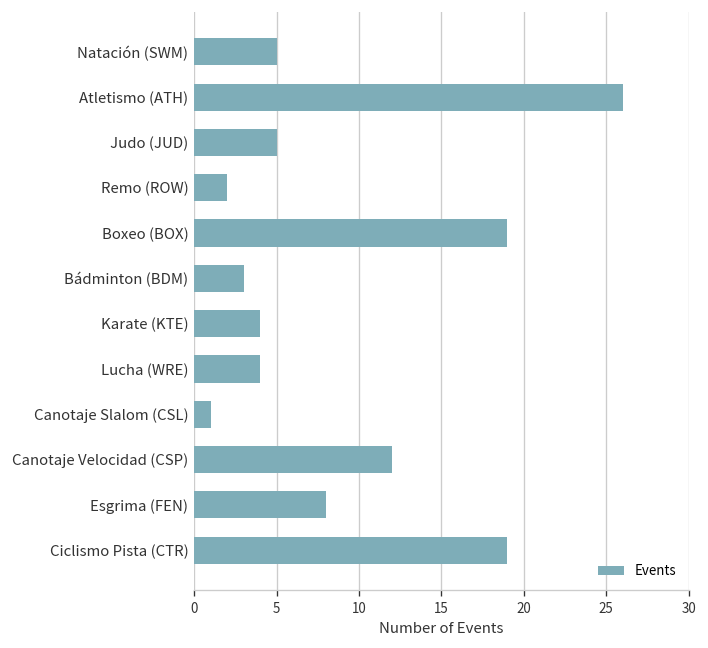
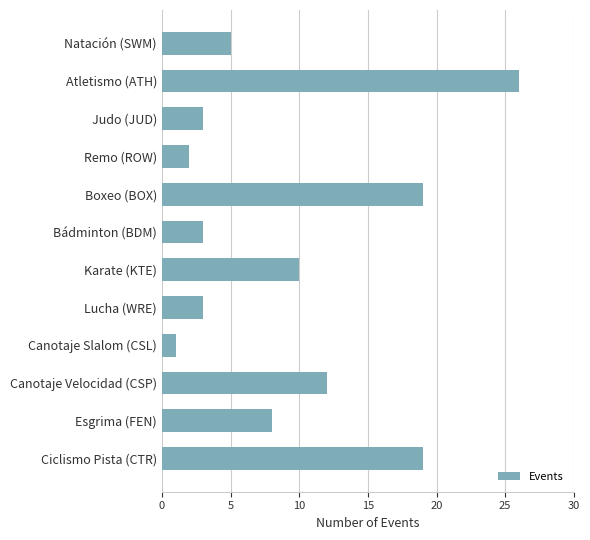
Judo (JUD): 5 -> 3
Karate (KTE): 4 -> 10
Lucha (WRE): 4 -> 3
